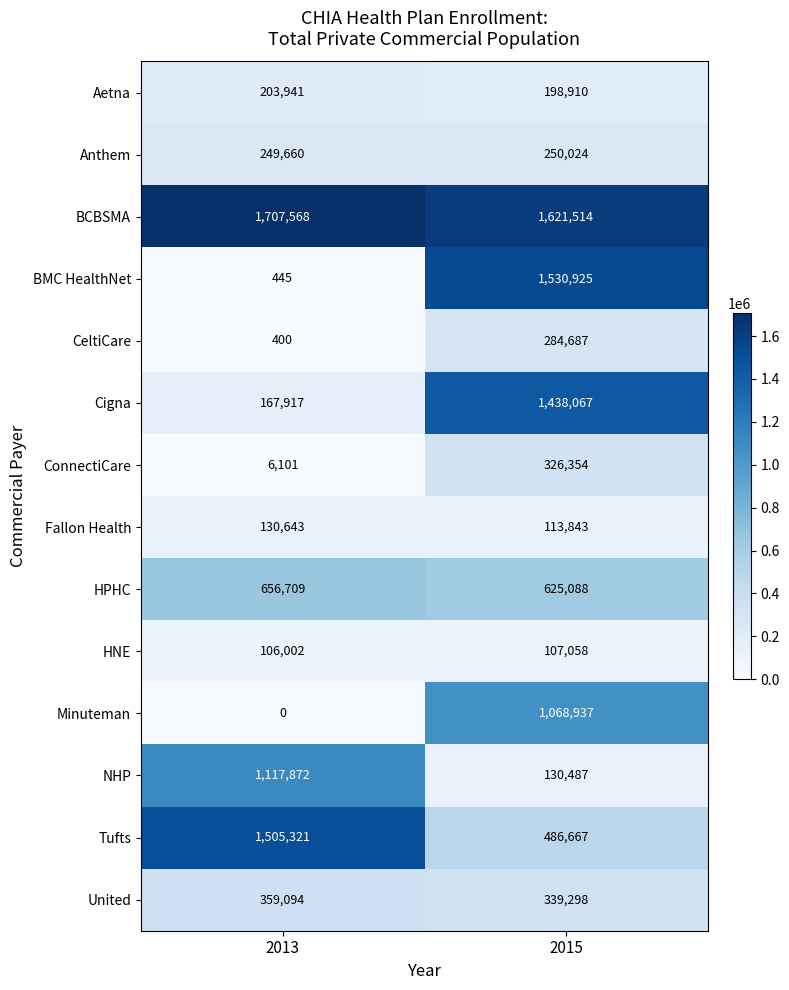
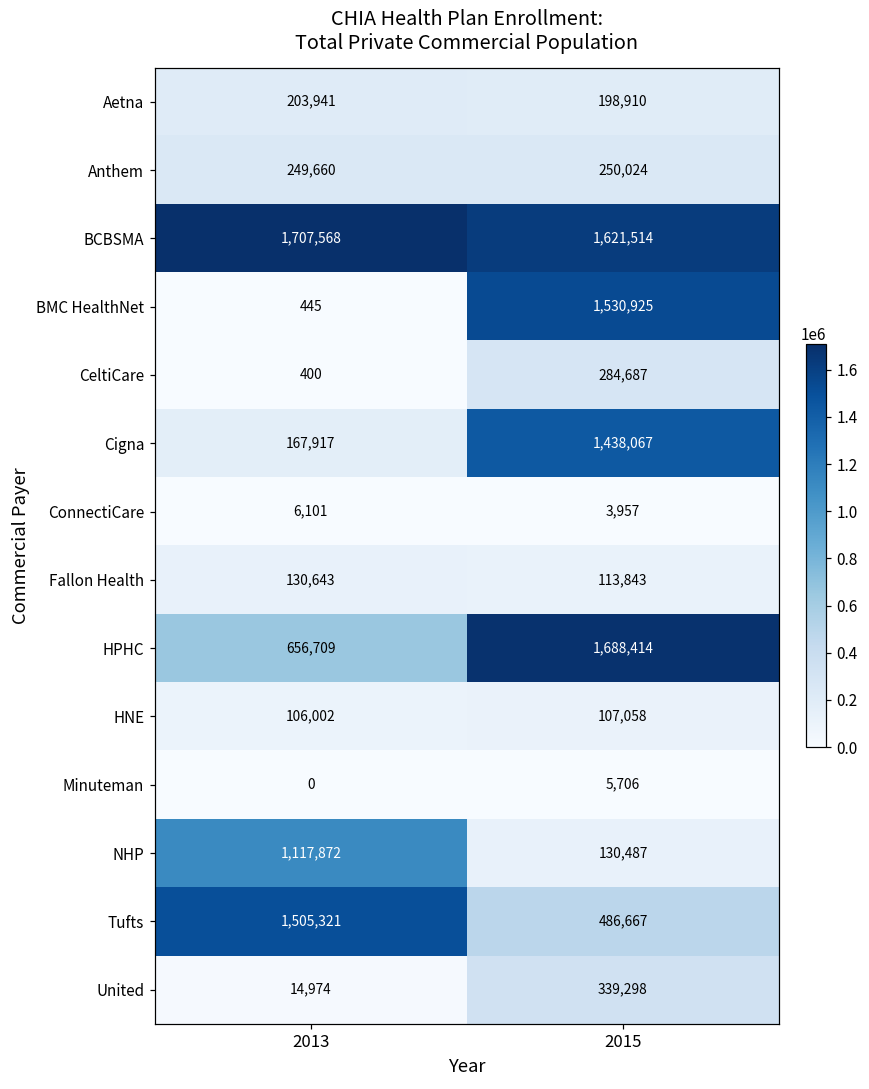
ConnectiCare, 2015: 326,354 -> 3,957
HPHC, 2015: 625,088 -> 1,688,414
Minuteman, 2015: 1,068,937 -> 5,706
United, 2013: 359,094 -> 14,974
